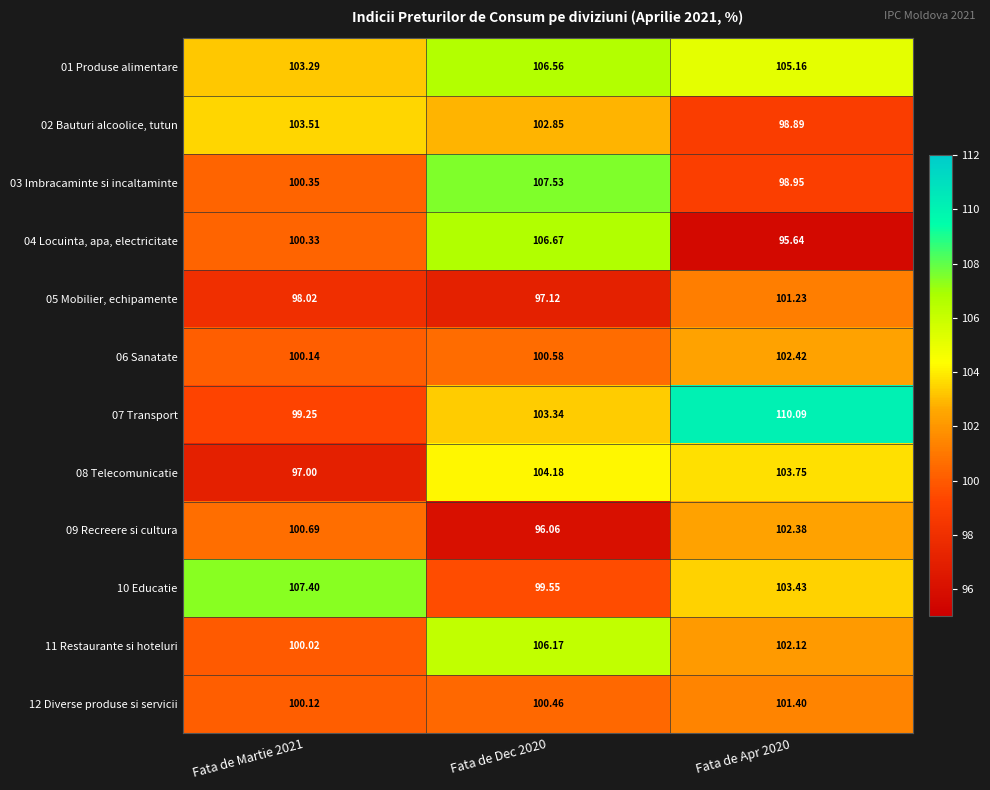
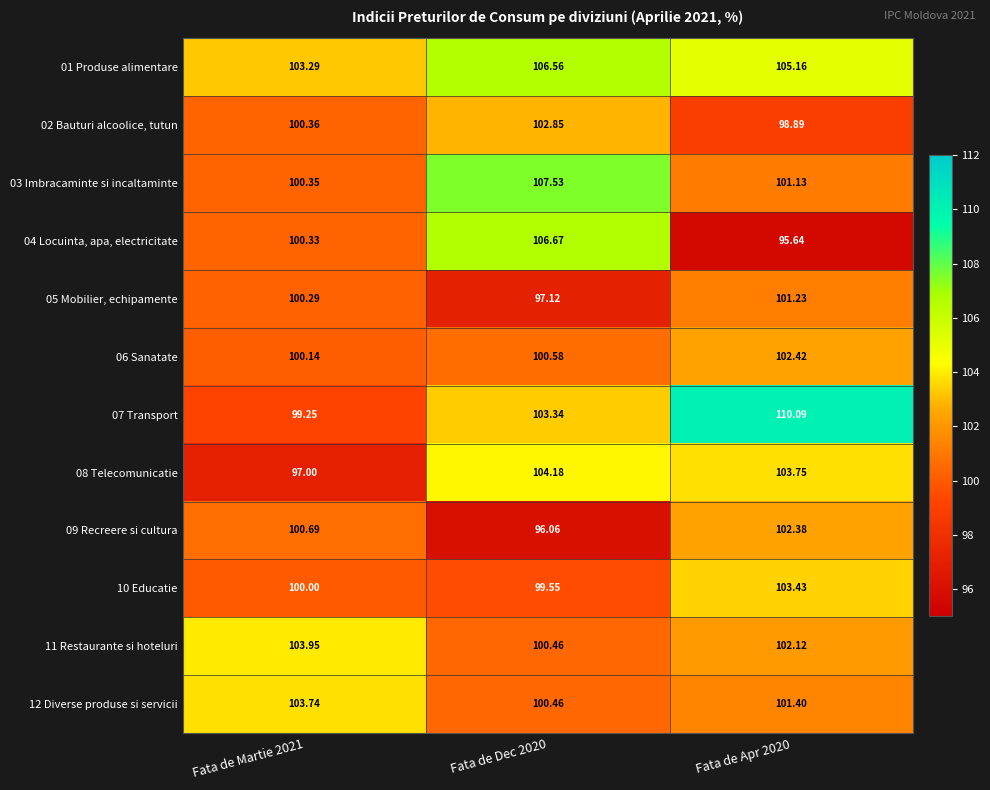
02 Bauturi alcoolice, tutun, Fata de Martie 2021: 103.51 -> 100.36
03 Imbracaminte si incaltaminte, Fata de Apr 2020: 98.95 -> 101.13
05 Mobilier, echipamente, Fata de Martie 2021: 98.02 -> 100.29
10 Educatie, Fata de Martie 2021: 107.40 -> 100.00
11 Restaurante si hoteluri, Fata de Martie 2021: 100.02 -> 103.95
11 Restaurante si hoteluri, Fata de Dec 2020: 106.17 -> 100.46
12 Diverse produse si servicii, Fata de Martie 2021: 100.12 -> 103.74
